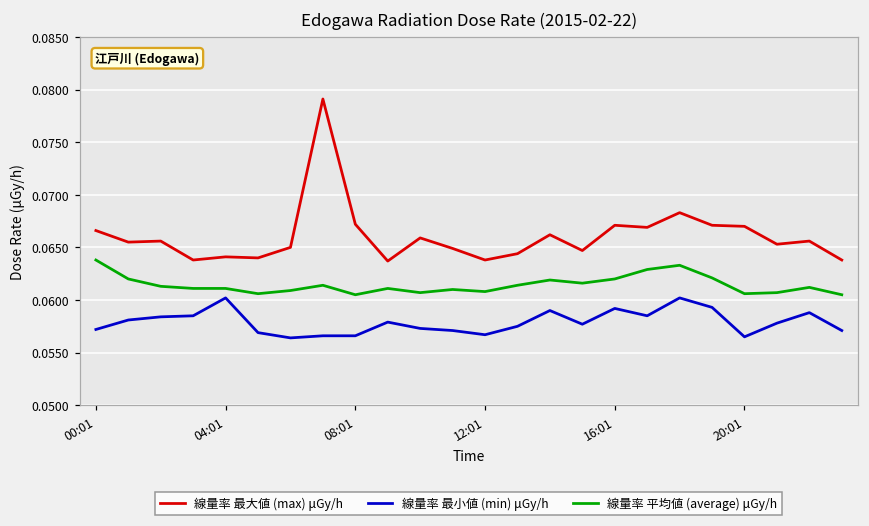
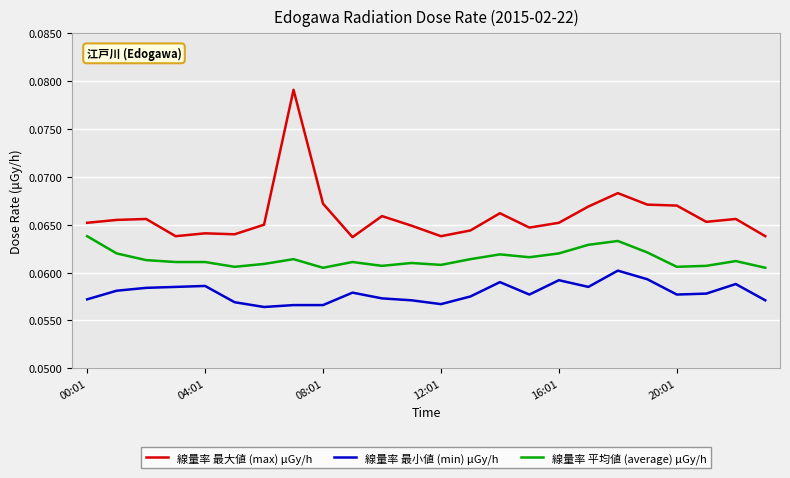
線量率 最大値 (max) μGy/h, 00:01: 0.067 -> 0.065
線量率 最小値 (min) μGy/h, 04:01: 0.060 -> 0.059
線量率 最大値 (max) μGy/h, 16:01: 0.067 -> 0.065
線量率 最小値 (min) μGy/h, 20:01: 0.057 -> 0.058
